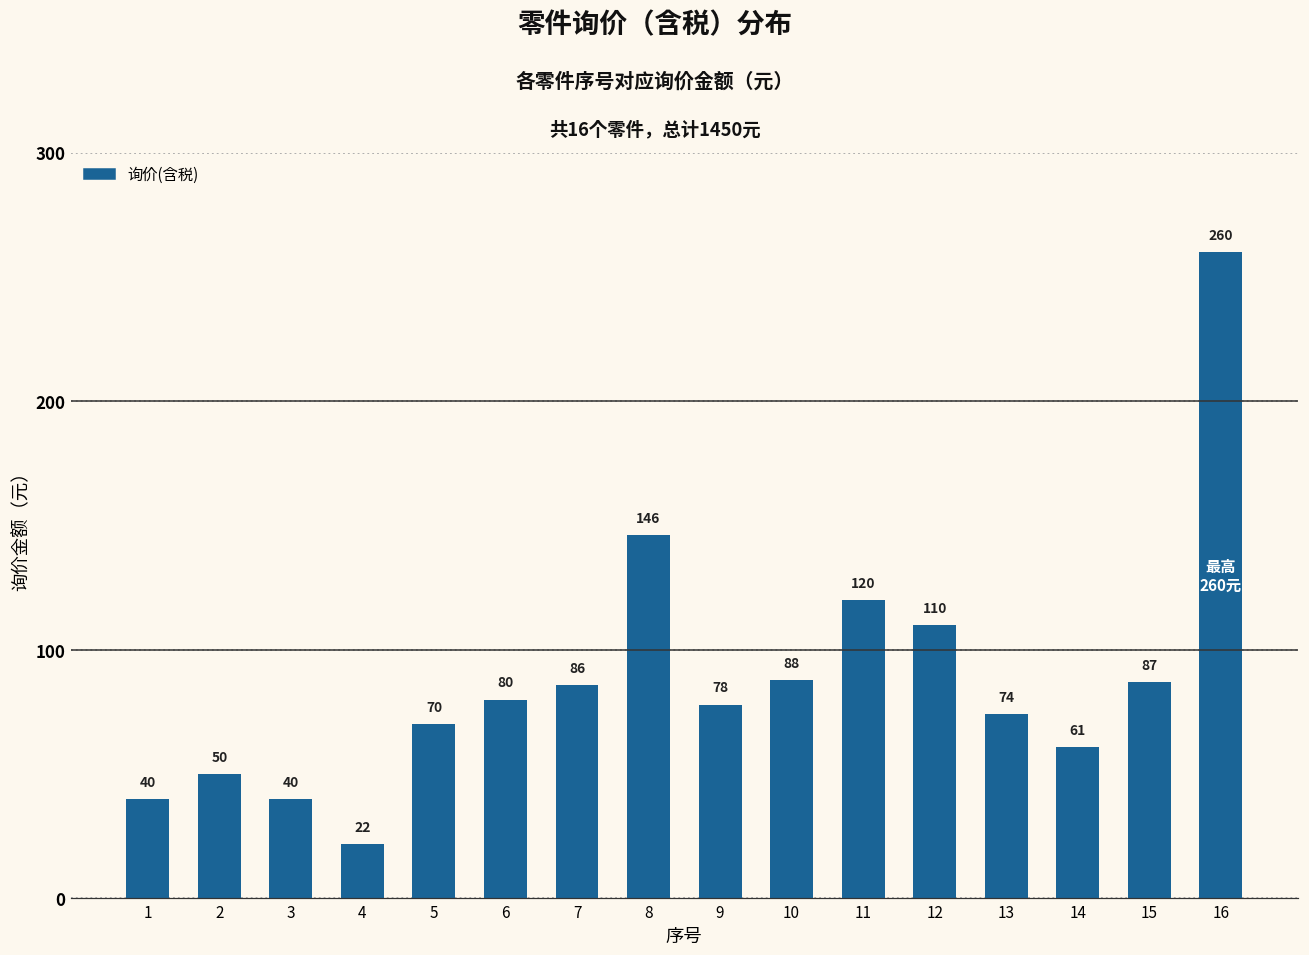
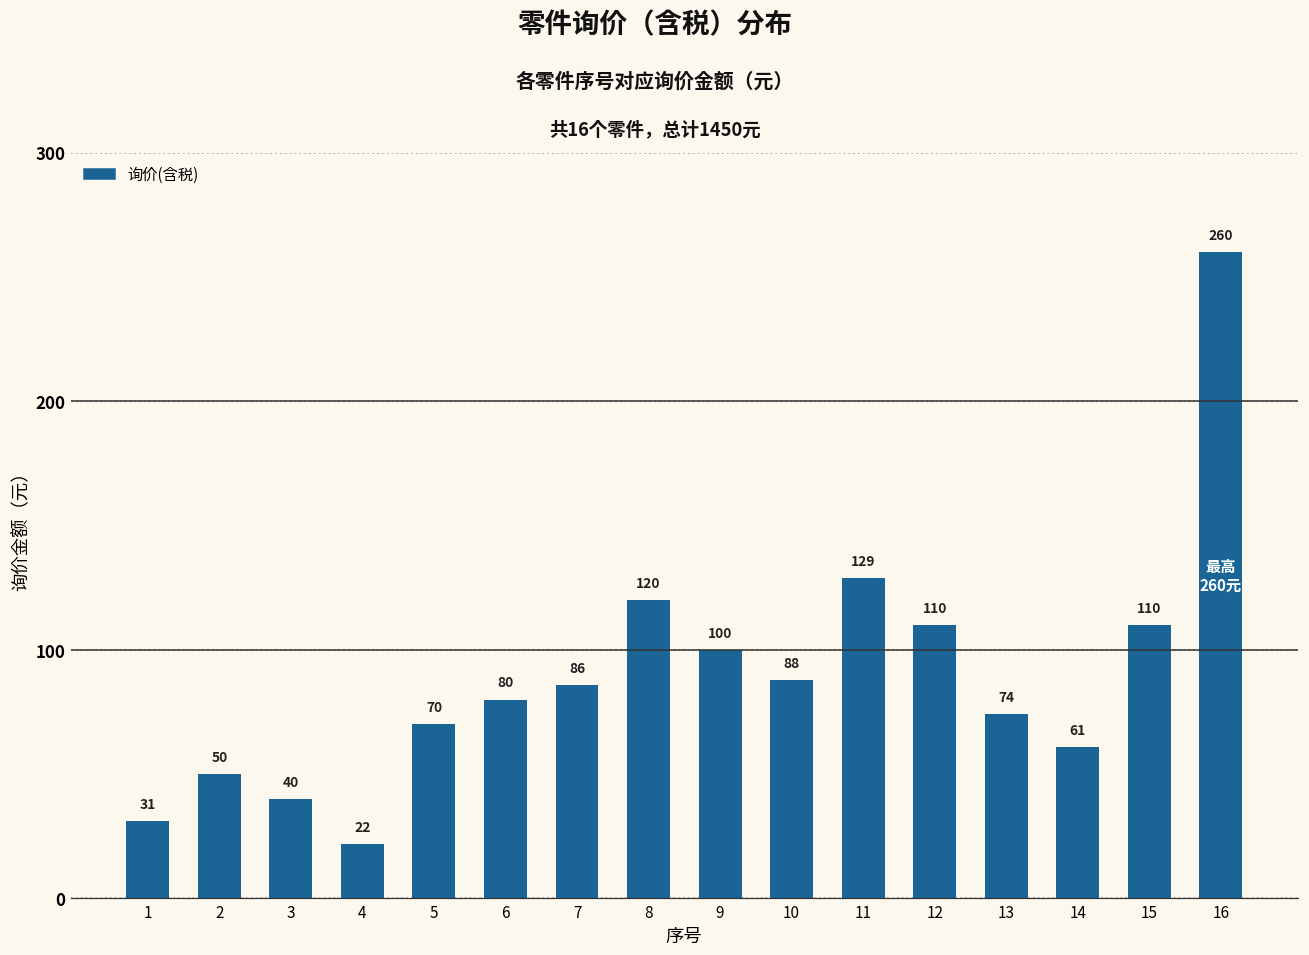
1: 40 -> 31
8: 146 -> 120
9: 78 -> 100
11: 120 -> 129
15: 87 -> 110
